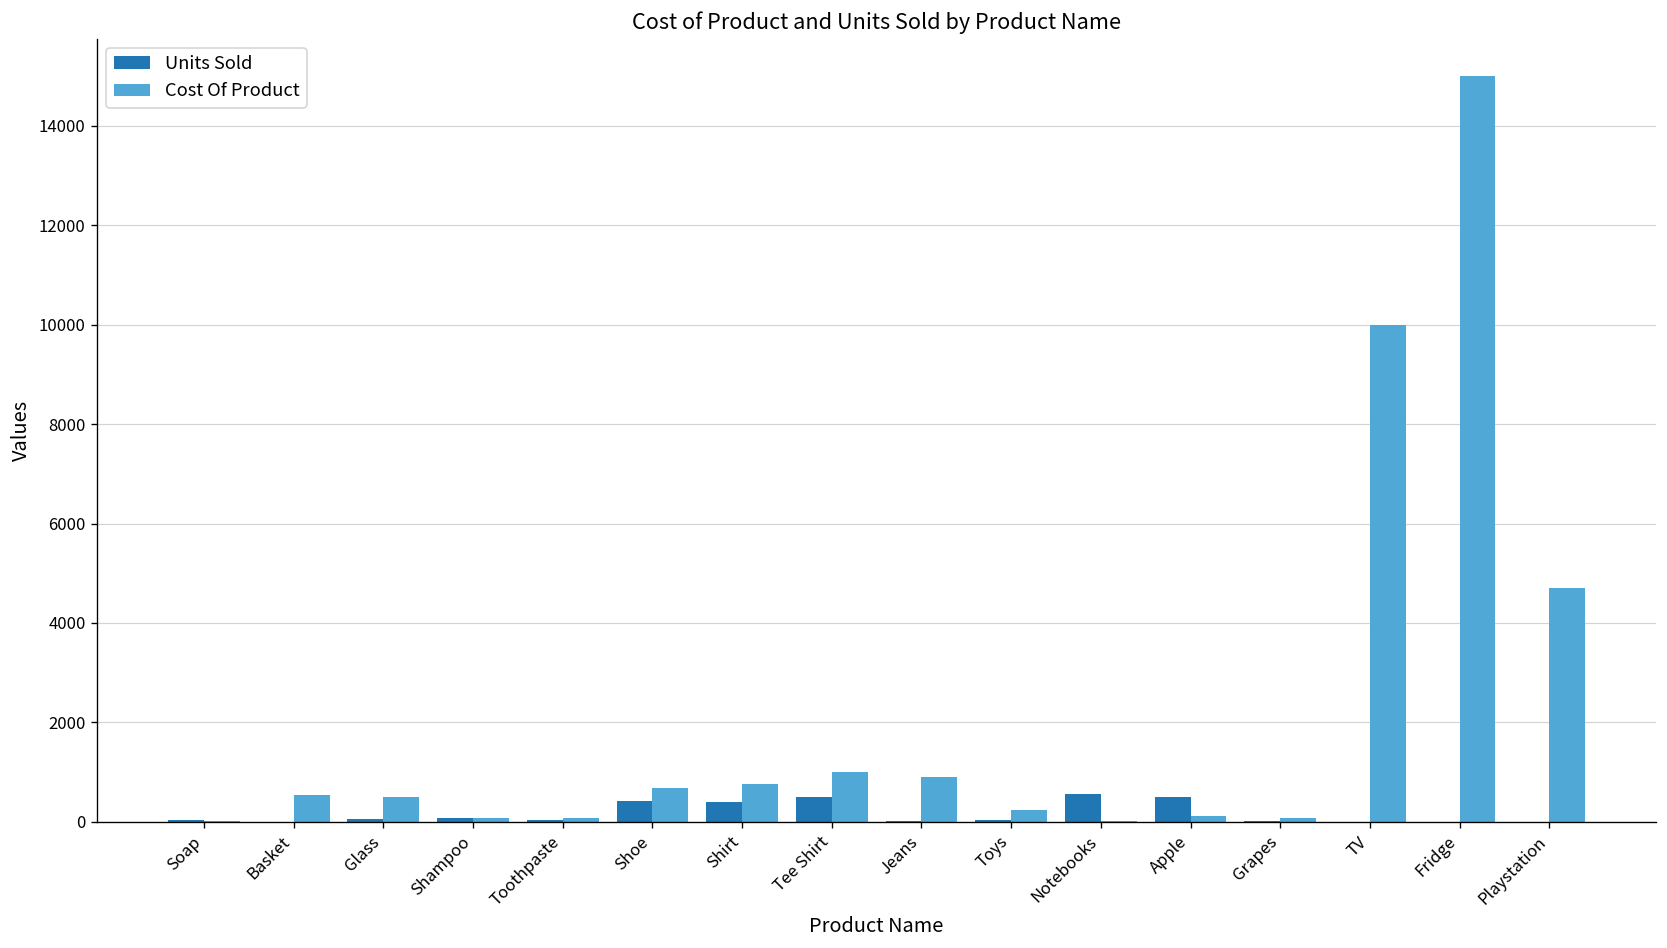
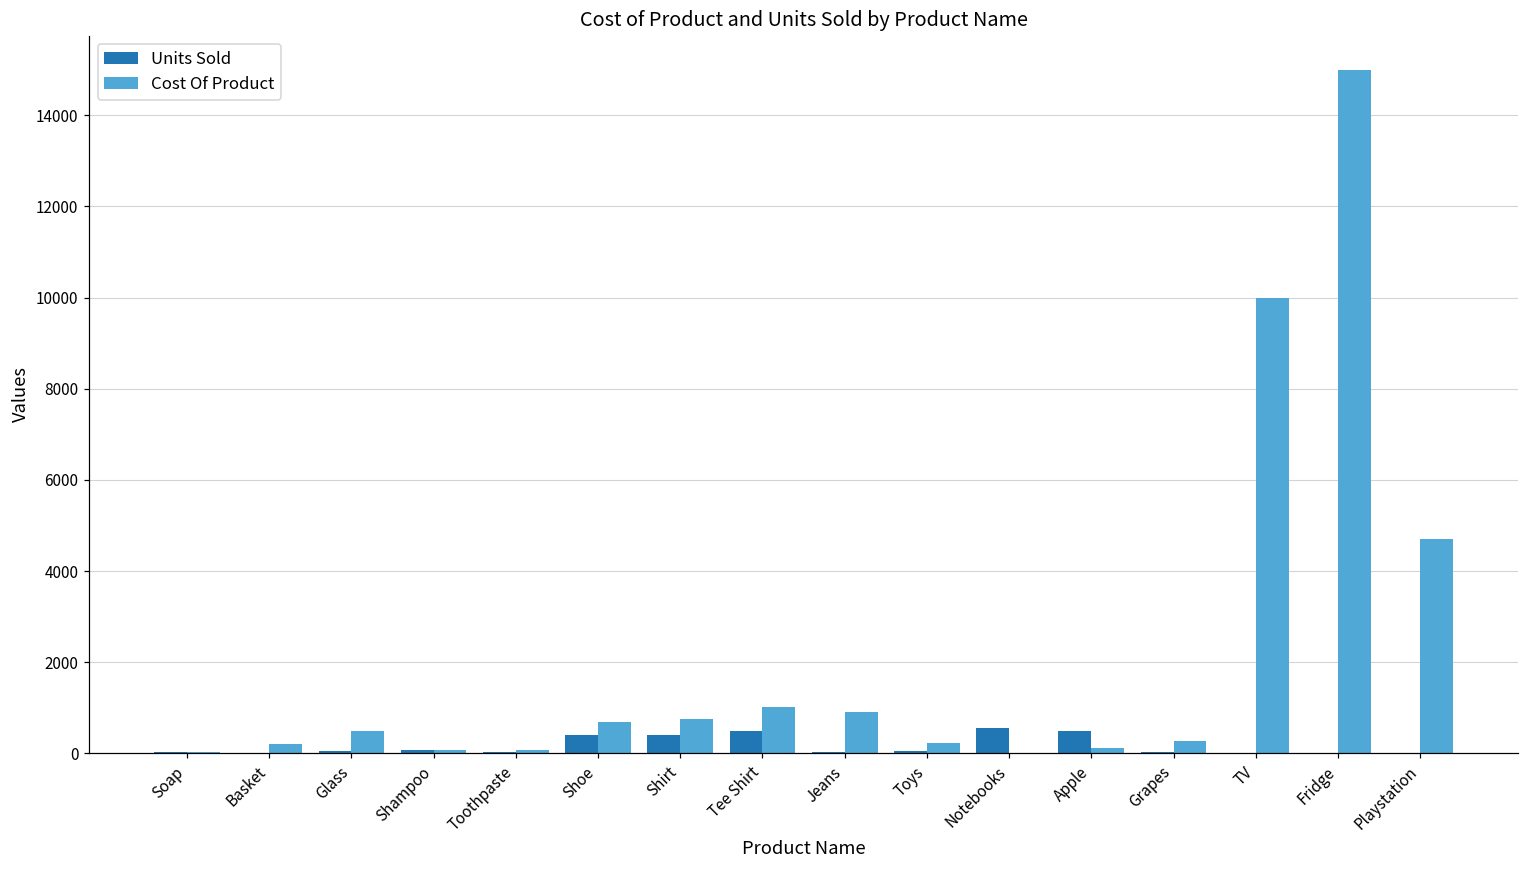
Cost Of Product, Basket: 500 -> 200
Cost Of Product, Grapes: 100 -> 300
